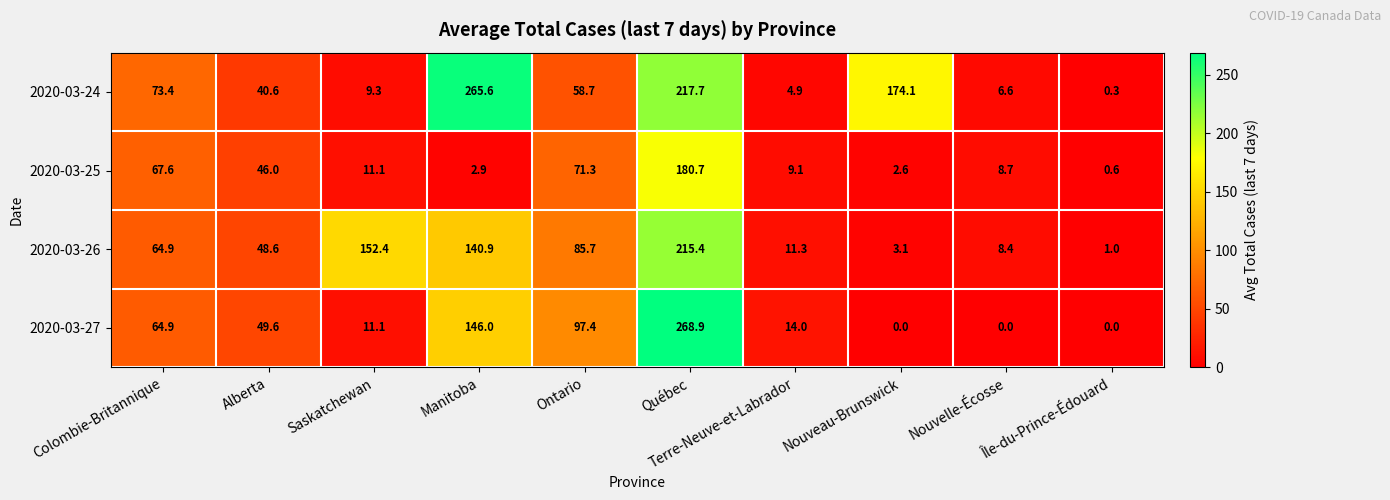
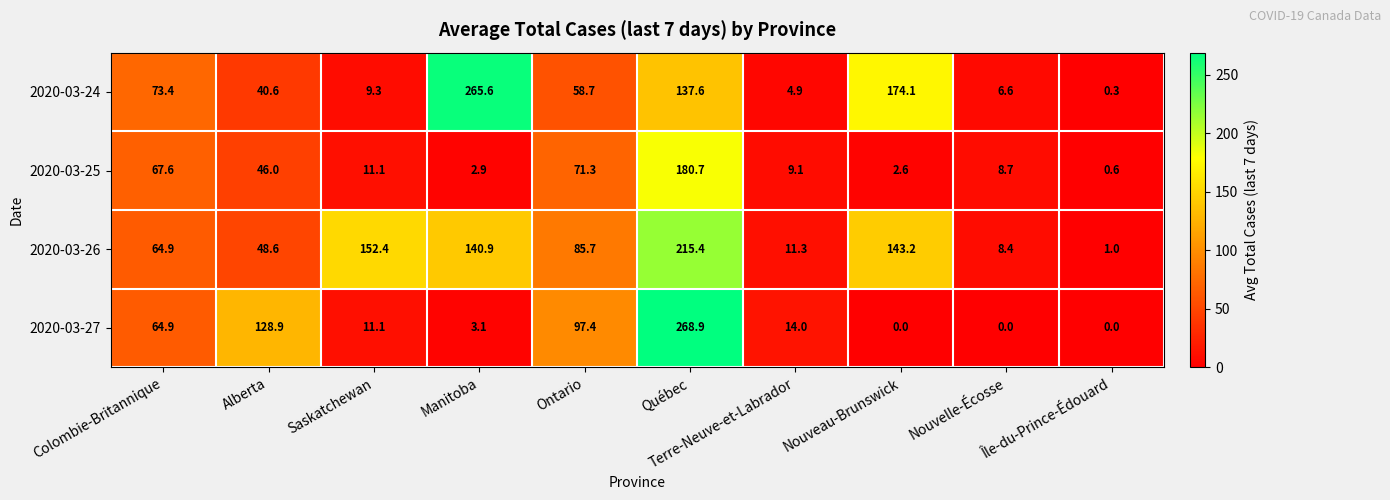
2020-03-24, Québec: 217.7 -> 137.6
2020-03-26, Nouveau-Brunswick: 3.1 -> 143.2
2020-03-27, Alberta: 49.6 -> 128.9
2020-03-27, Manitoba: 146.0 -> 3.1
